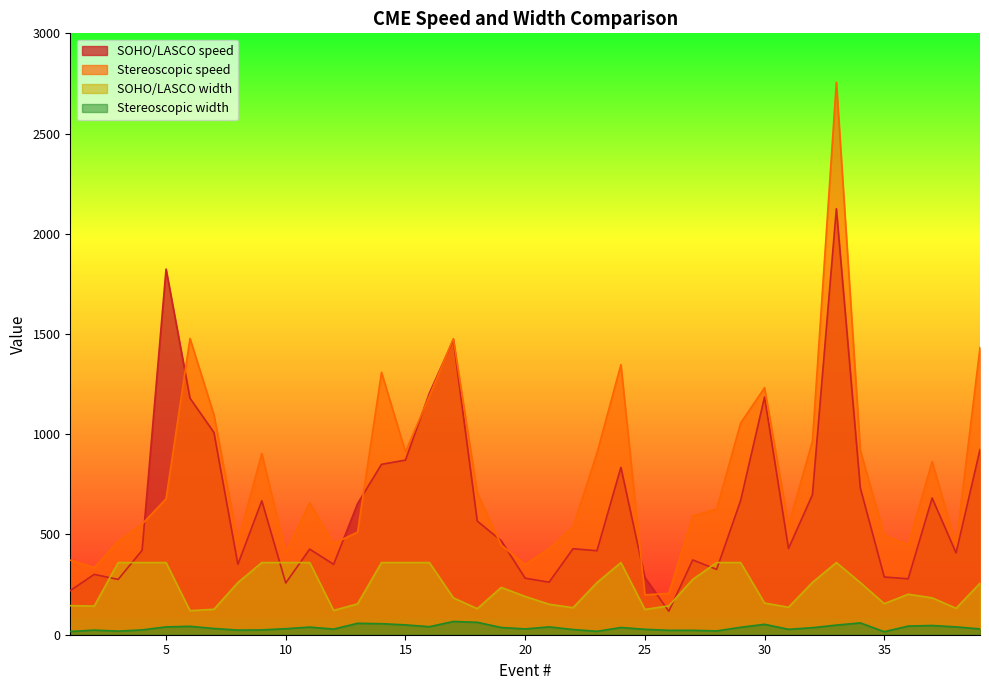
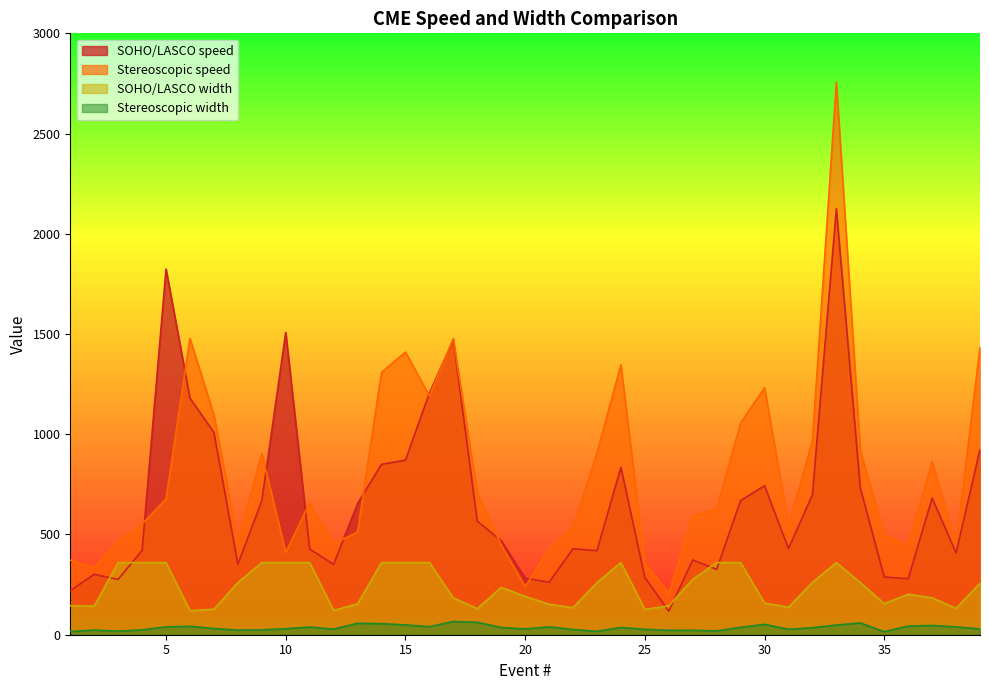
SOHO/LASCO speed, 10: 260 -> 1510
Stereoscopic speed, 15: 910 -> 1410
Stereoscopic speed, 20: 350 -> 240
Stereoscopic speed, 25: 200 -> 360
SOHO/LASCO speed, 30: 1190 -> 740
